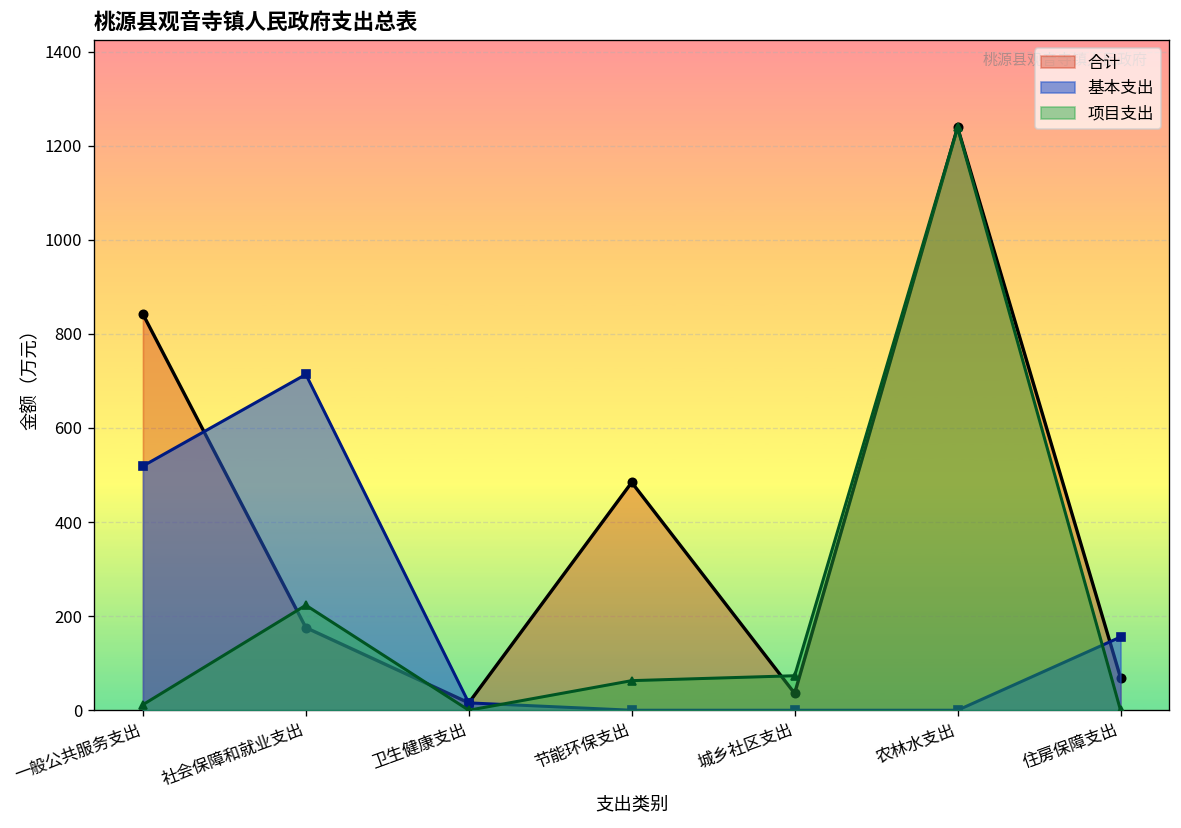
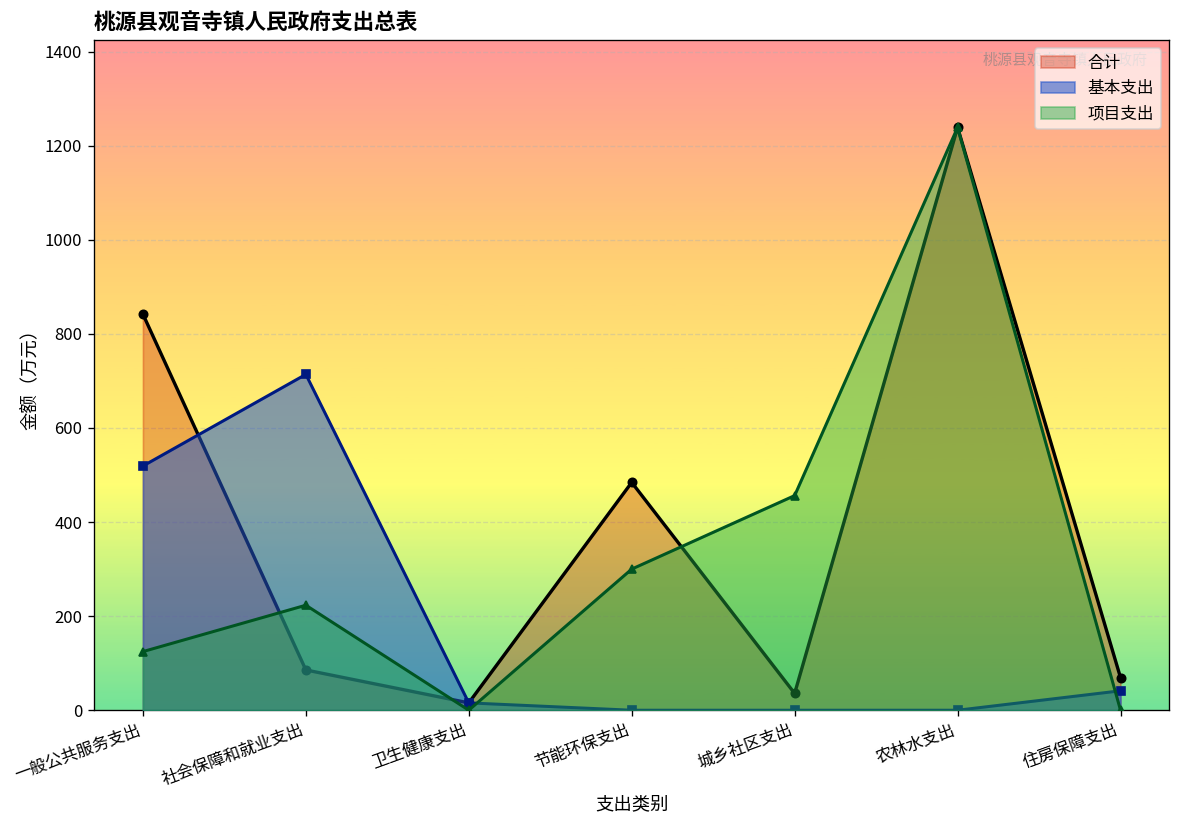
项目支出, 一般公共服务支出: 10 -> 120
合计, 社会保障和就业支出: 180 -> 90
项目支出, 节能环保支出: 60 -> 300
项目支出, 城乡社区支出: 70 -> 460
基本支出, 住房保障支出: 160 -> 40
